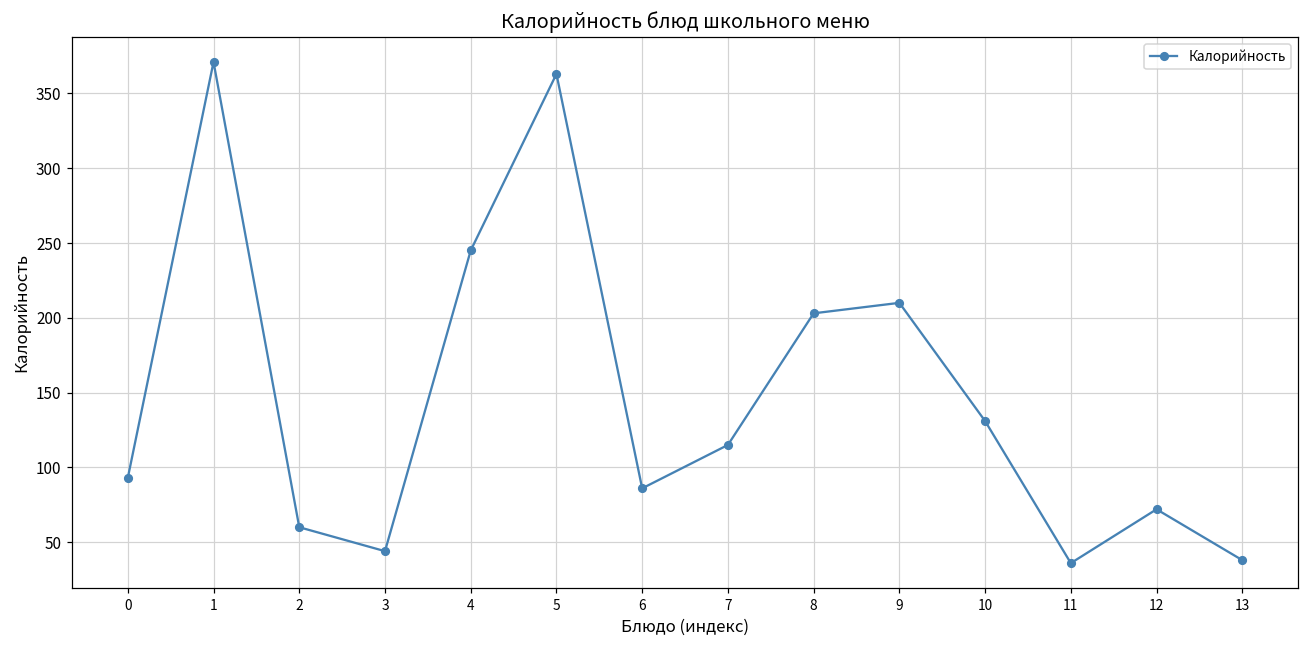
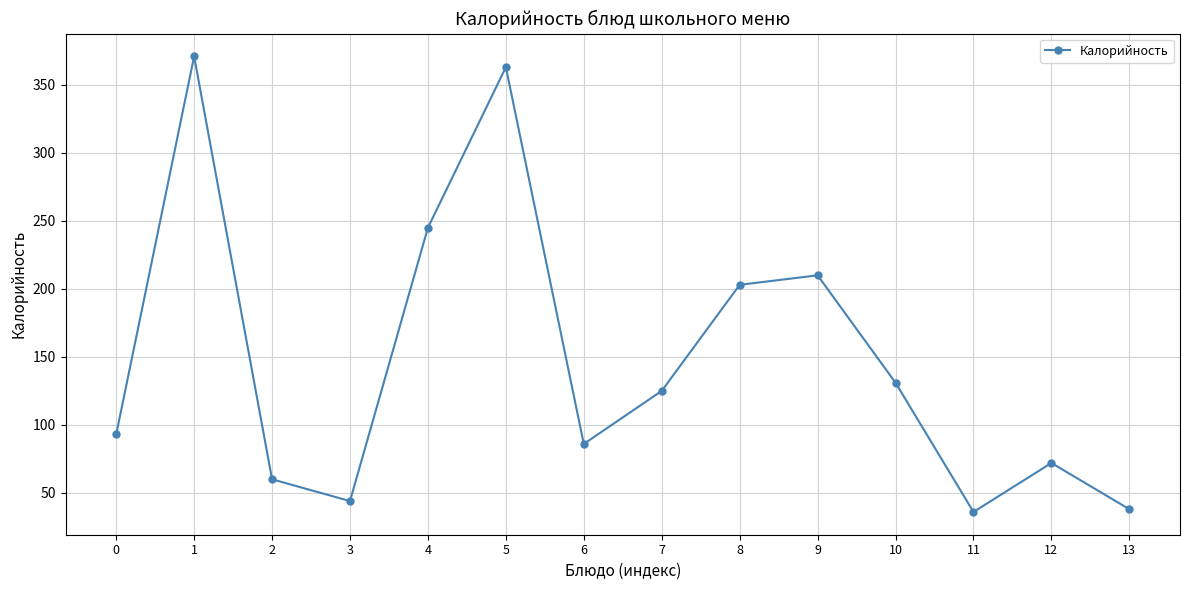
7: 115 -> 125
